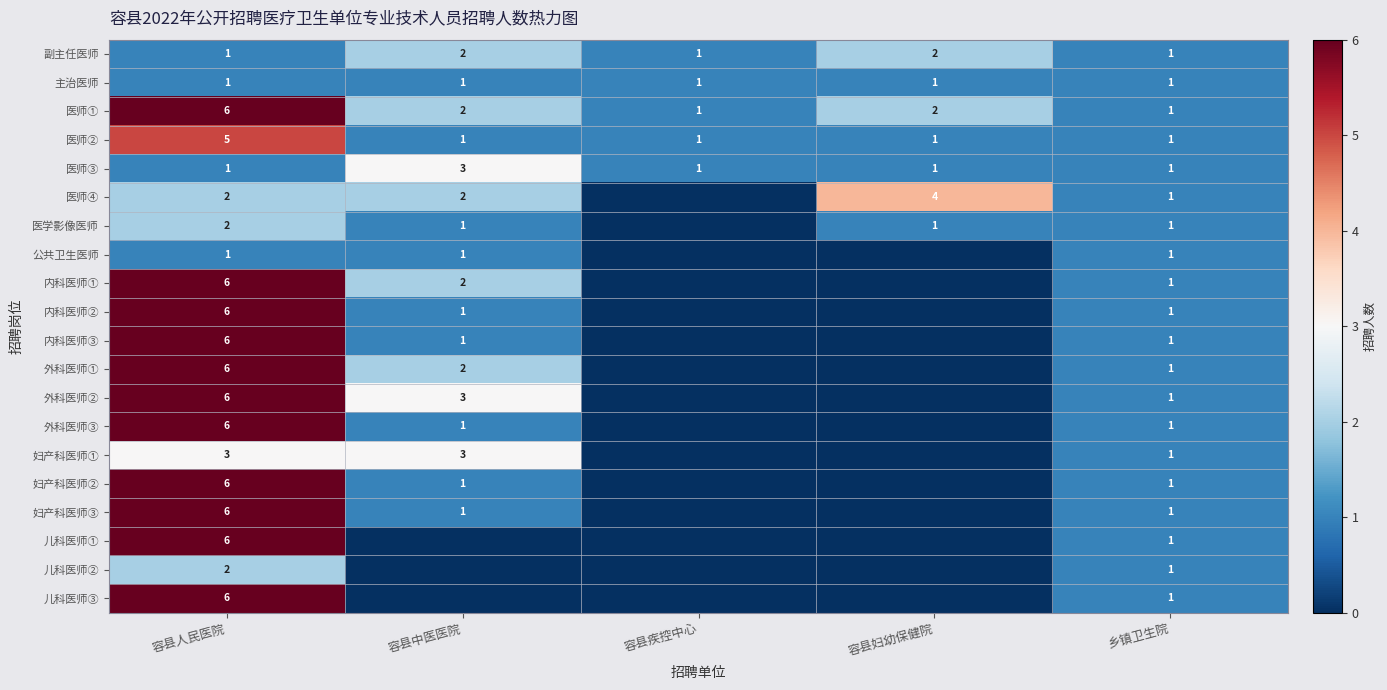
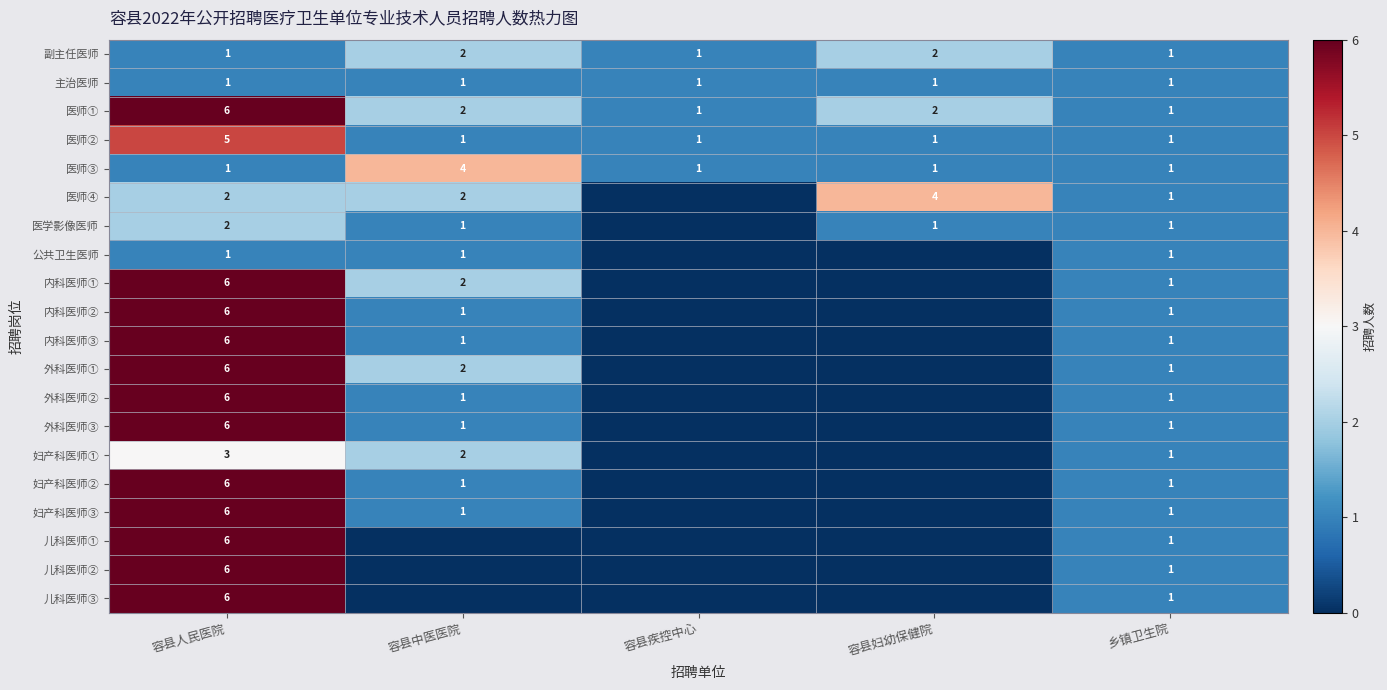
医师③, 容县中医医院: 3 -> 4
外科医师②, 容县中医医院: 3 -> 1
妇产科医师①, 容县中医医院: 3 -> 2
儿科医师②, 容县人民医院: 2 -> 6
